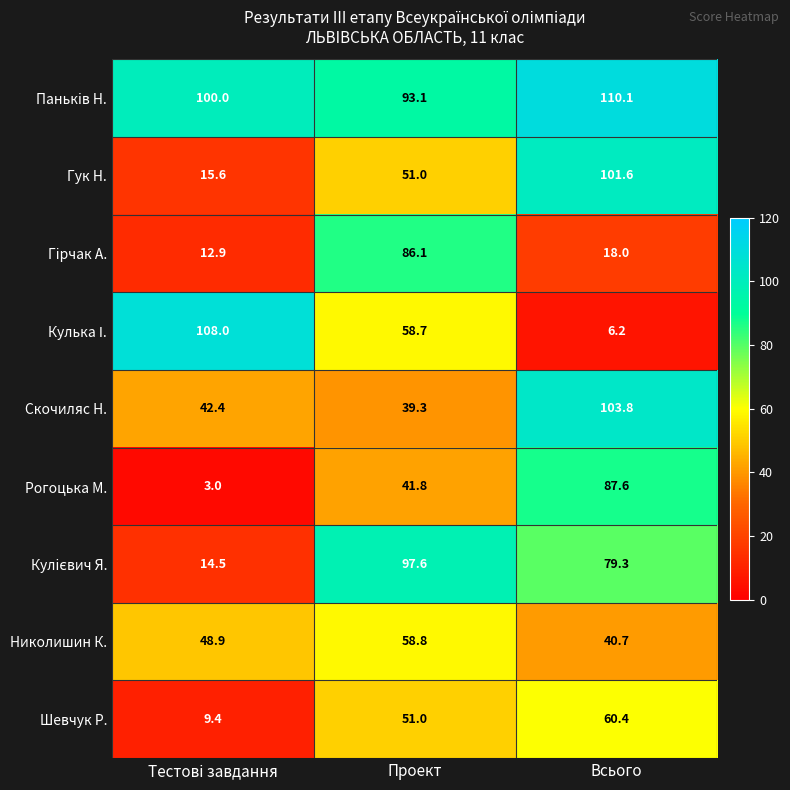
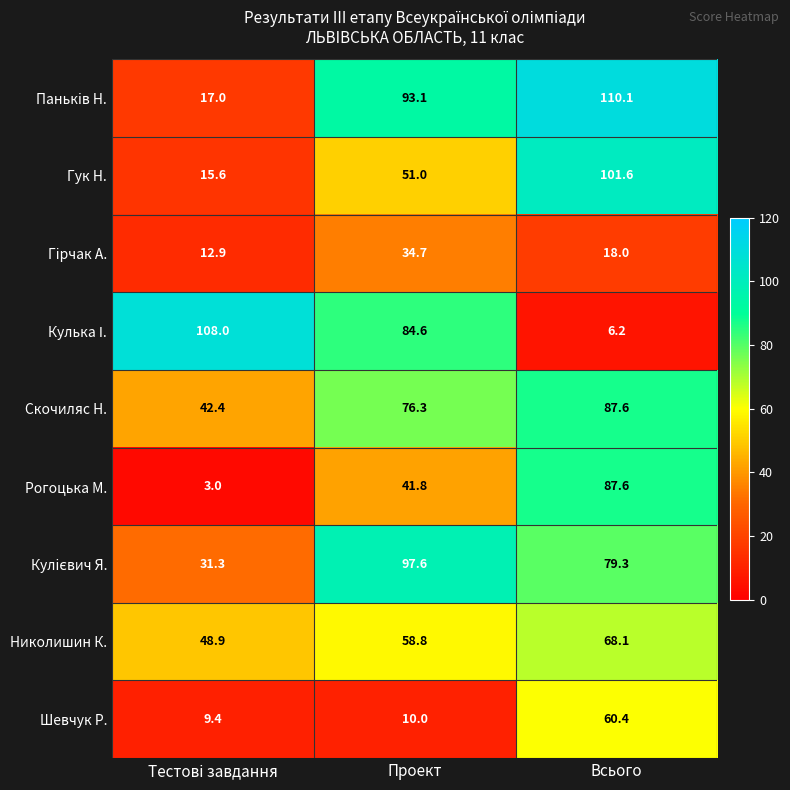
Паньків Н., Тестові завдання: 100.0 -> 17.0
Гірчак А., Проект: 86.1 -> 34.7
Кулька І., Проект: 58.7 -> 84.6
Скочиляс Н., Проект: 39.3 -> 76.3
Скочиляс Н., Всього: 103.8 -> 87.6
Кулієвич Я., Тестові завдання: 14.5 -> 31.3
Николишин К., Всього: 40.7 -> 68.1
Шевчук Р., Проект: 51.0 -> 10.0
